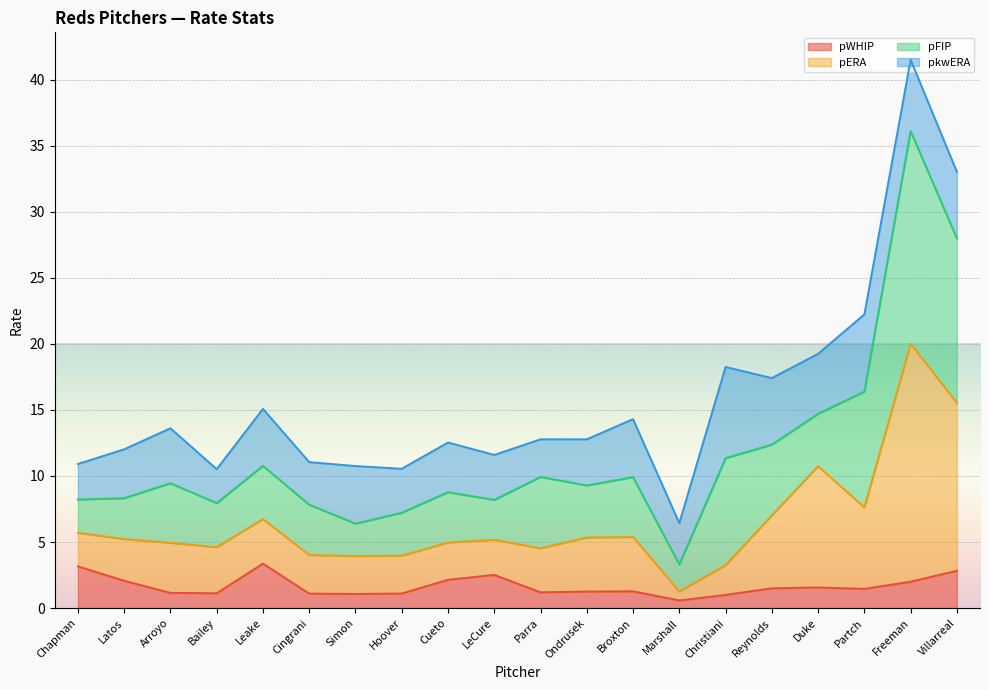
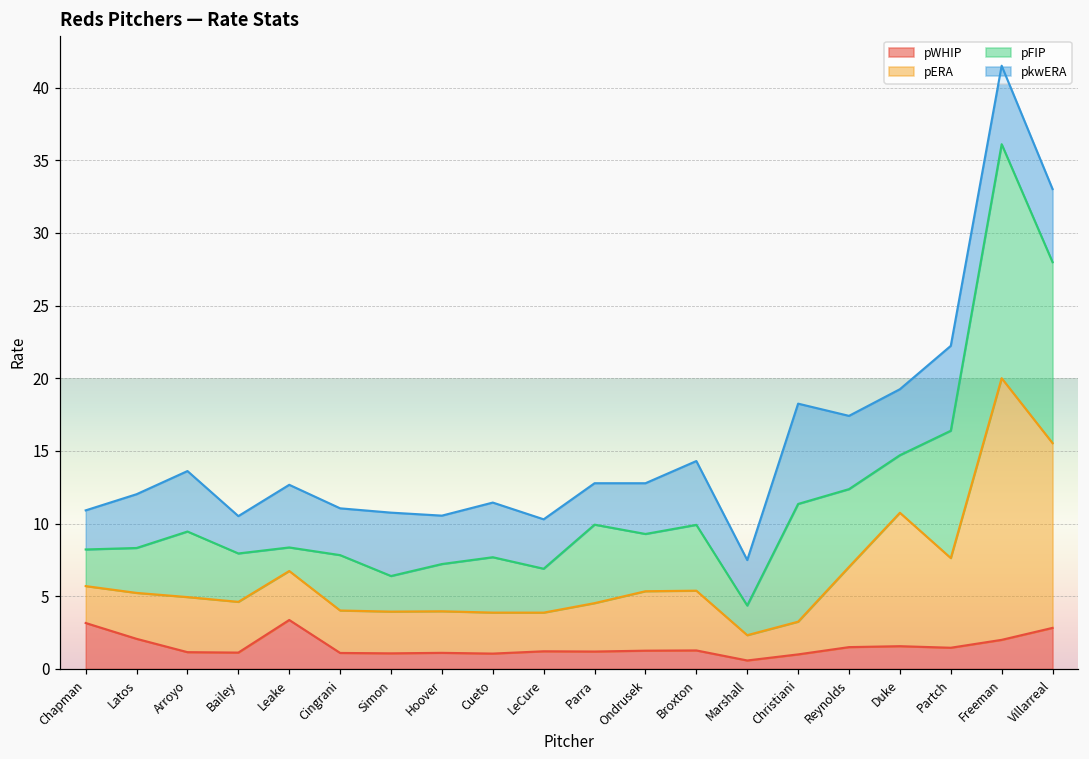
pFIP, Leake: 4.0 -> 1.6
pWHIP, Cueto: 2.1 -> 1.1
pWHIP, LeCure: 2.5 -> 1.2
pERA, Marshall: 0.7 -> 1.7
